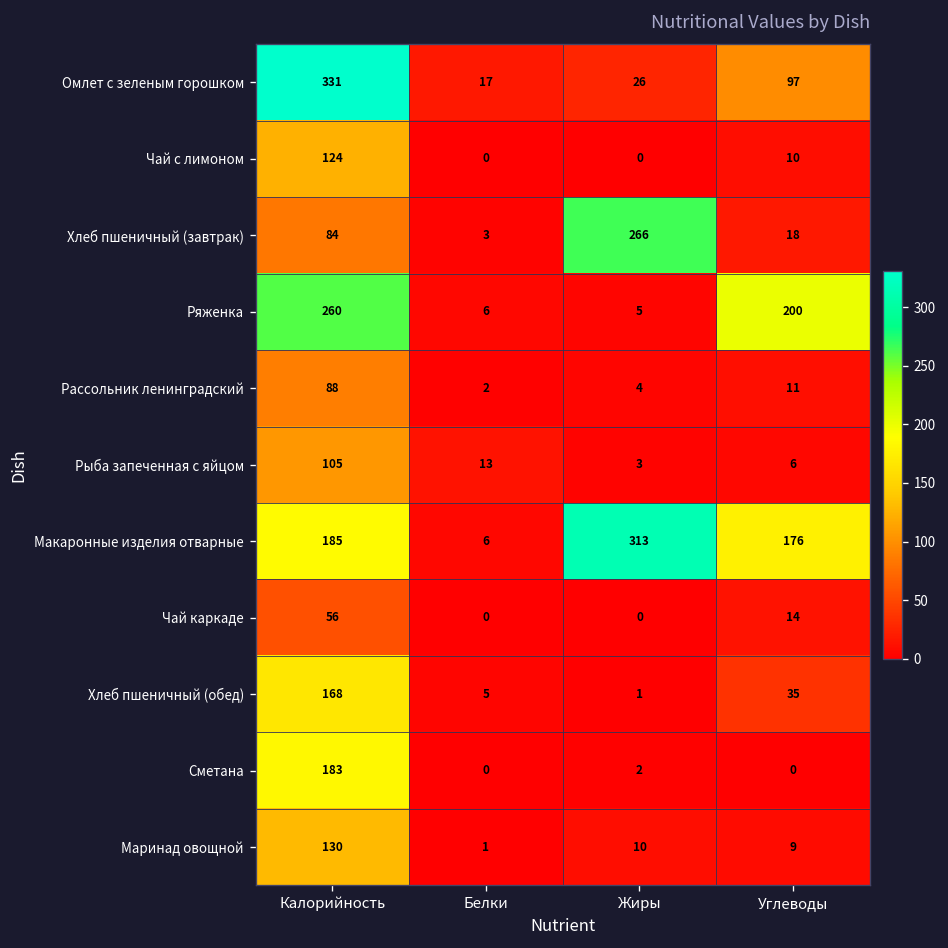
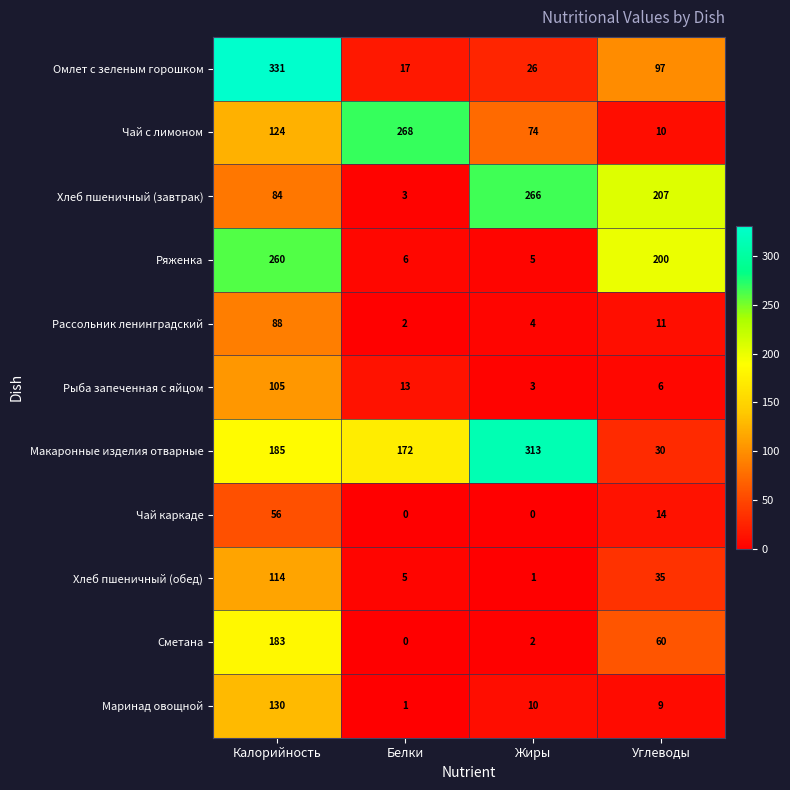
Чай с лимоном, Белки: 0 -> 268
Чай с лимоном, Жиры: 0 -> 74
Хлеб пшеничный (завтрак), Углеводы: 18 -> 207
Макаронные изделия отварные, Белки: 6 -> 172
Макаронные изделия отварные, Углеводы: 176 -> 30
Хлеб пшеничный (обед), Калорийность: 168 -> 114
Сметана, Углеводы: 0 -> 60
